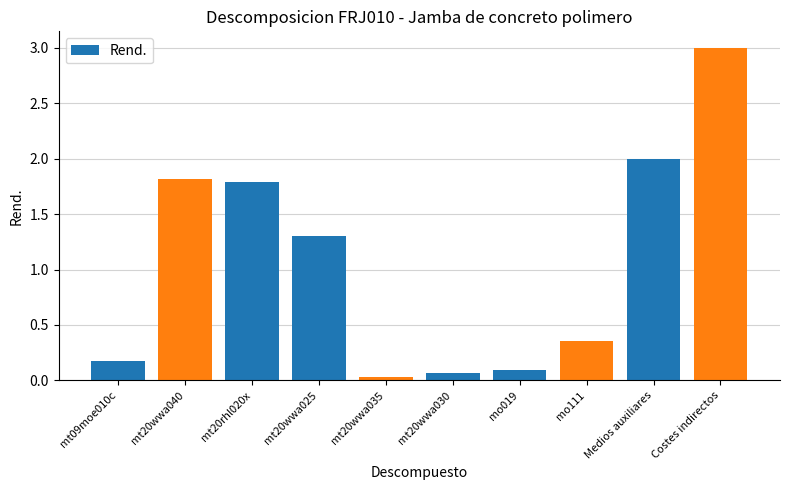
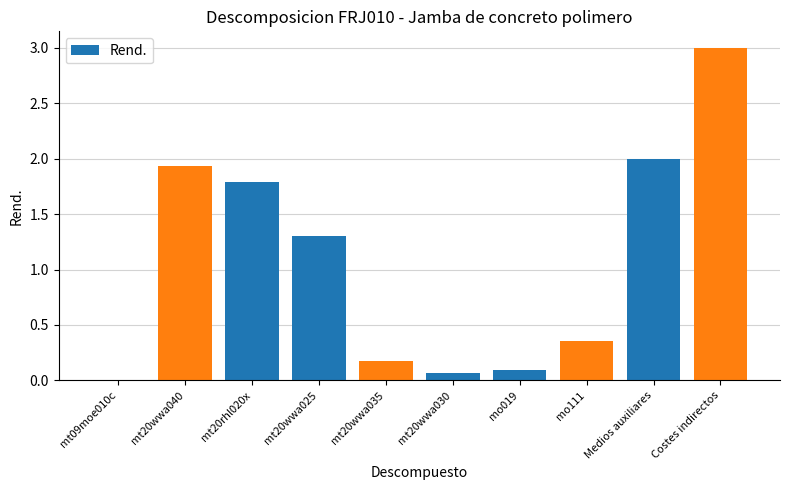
mt09moe010c: 0.18 -> 0.00
mt20wwa040: 1.82 -> 1.93
mt20wwa035: 0.03 -> 0.17
